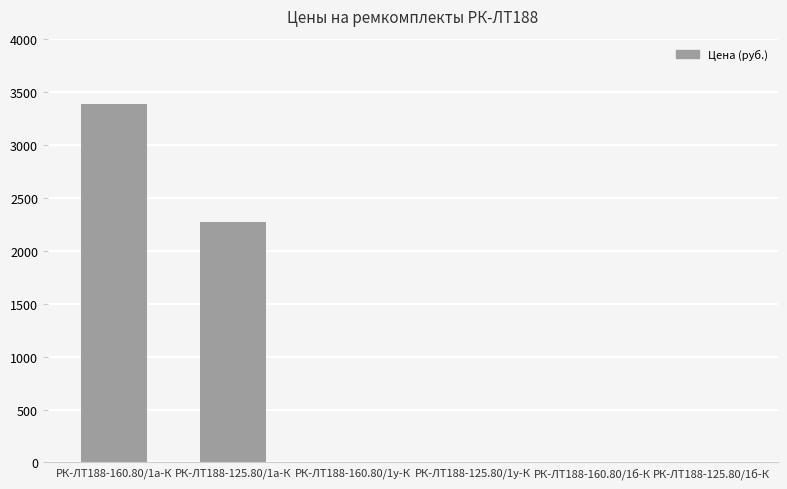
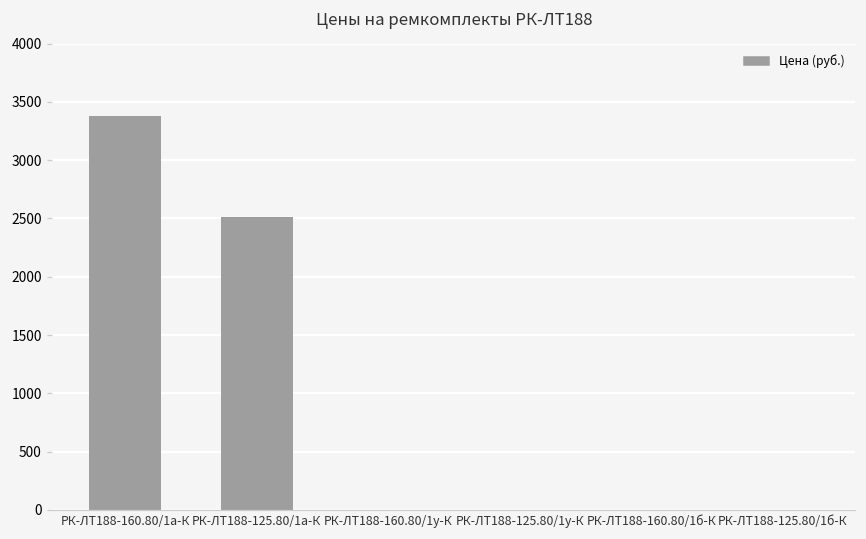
РК-ЛТ188-125.80/1а-К: 2270 -> 2520
